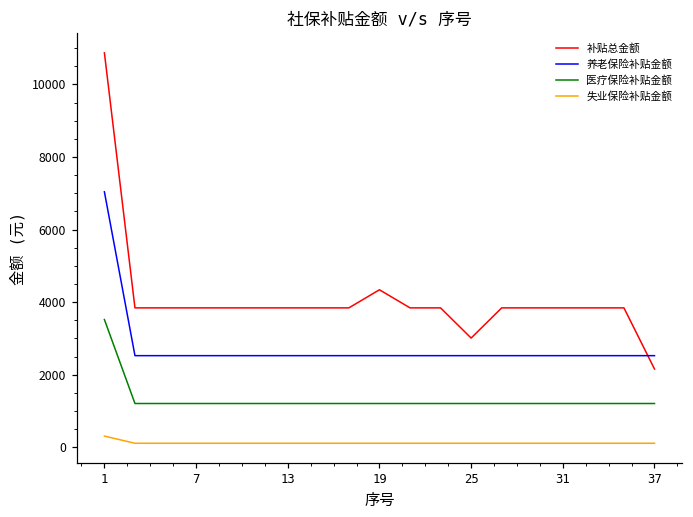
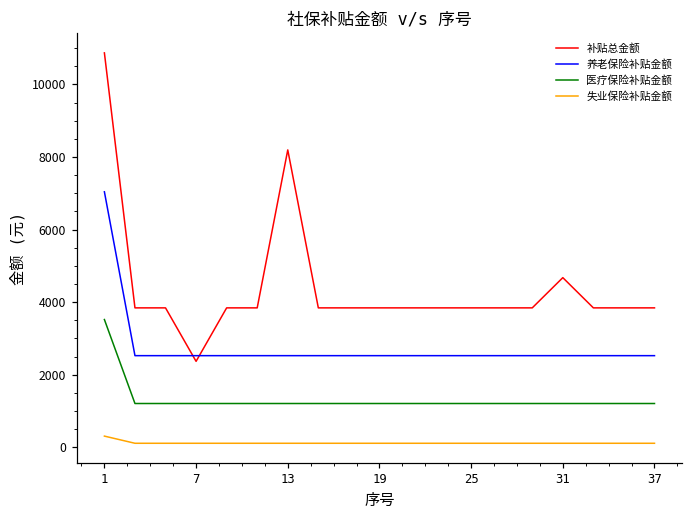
补贴总金额, 7: 3800 -> 2400
补贴总金额, 13: 3800 -> 8200
补贴总金额, 19: 4300 -> 3800
补贴总金额, 25: 3000 -> 3800
补贴总金额, 31: 3800 -> 4700
补贴总金额, 37: 2200 -> 3800
